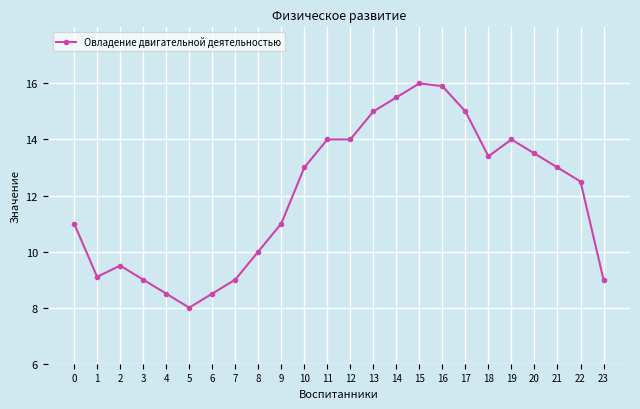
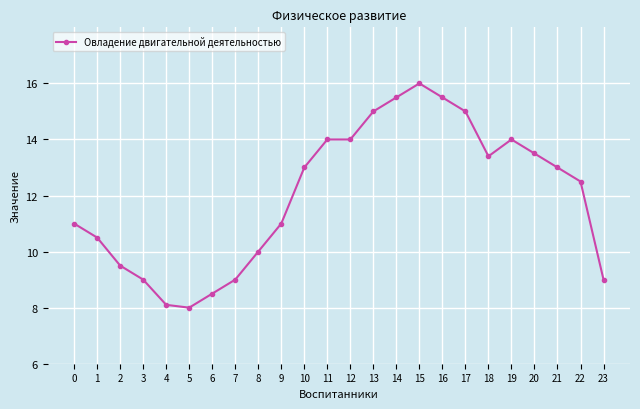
1: 9.1 -> 10.5
4: 8.5 -> 8.1
16: 15.9 -> 15.5
